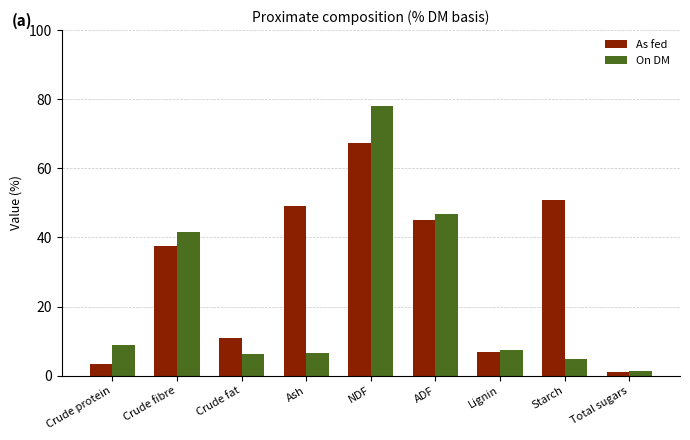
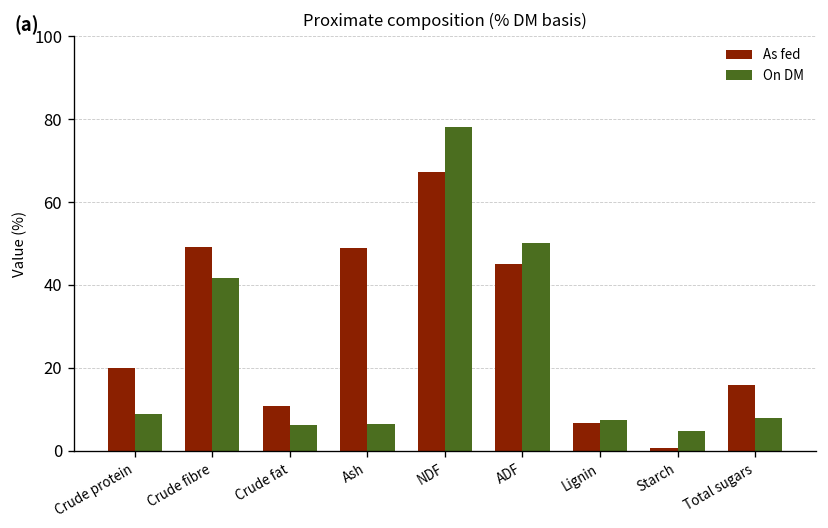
As fed, Crude protein: 4 -> 20
As fed, Crude fibre: 38 -> 49
On DM, ADF: 47 -> 50
As fed, Starch: 51 -> 1
As fed, Total sugars: 1 -> 16
On DM, Total sugars: 1 -> 8
